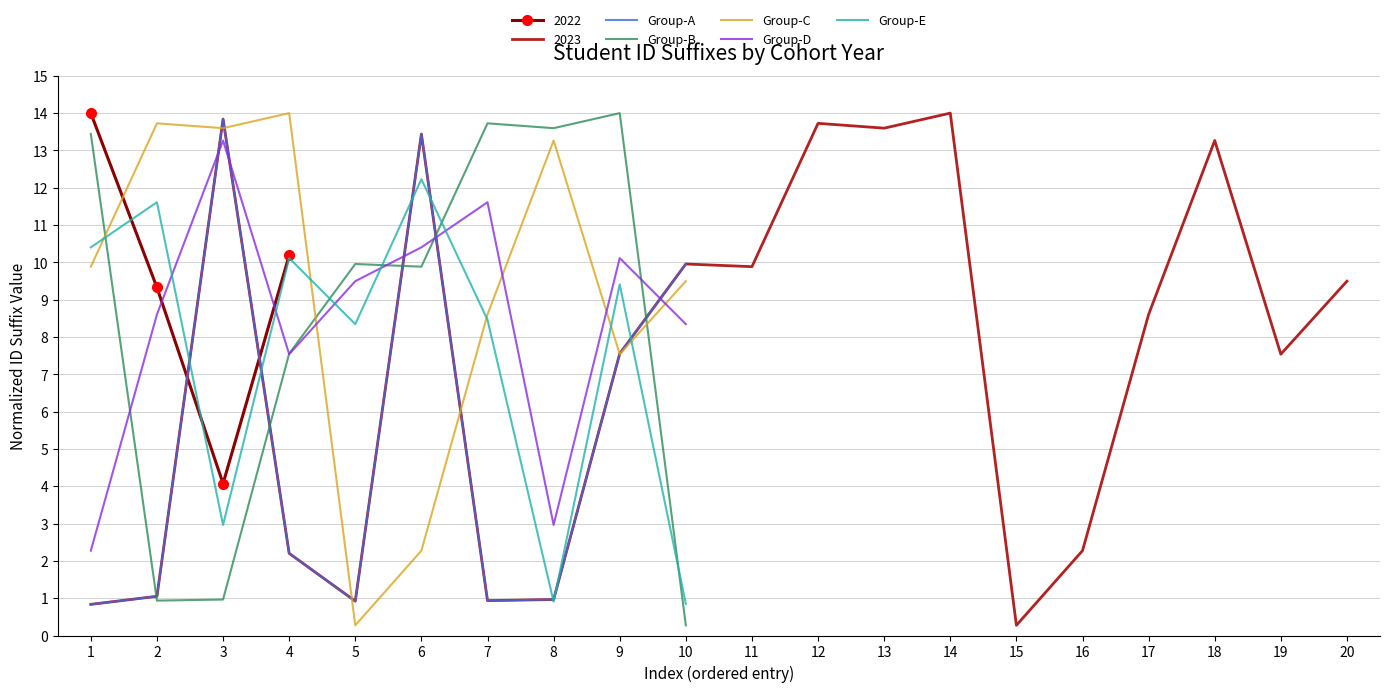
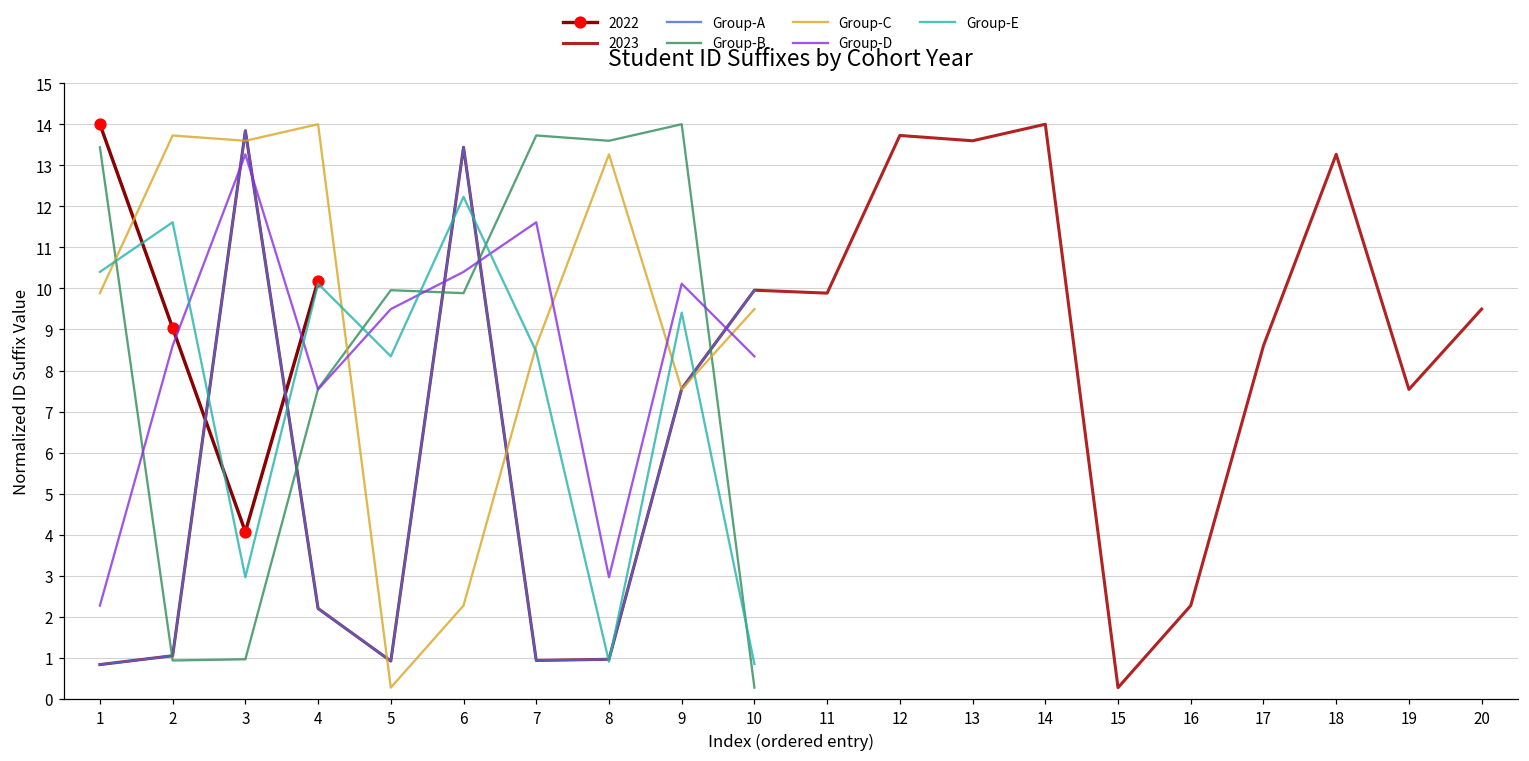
2022, 2: 9.3 -> 9.0
